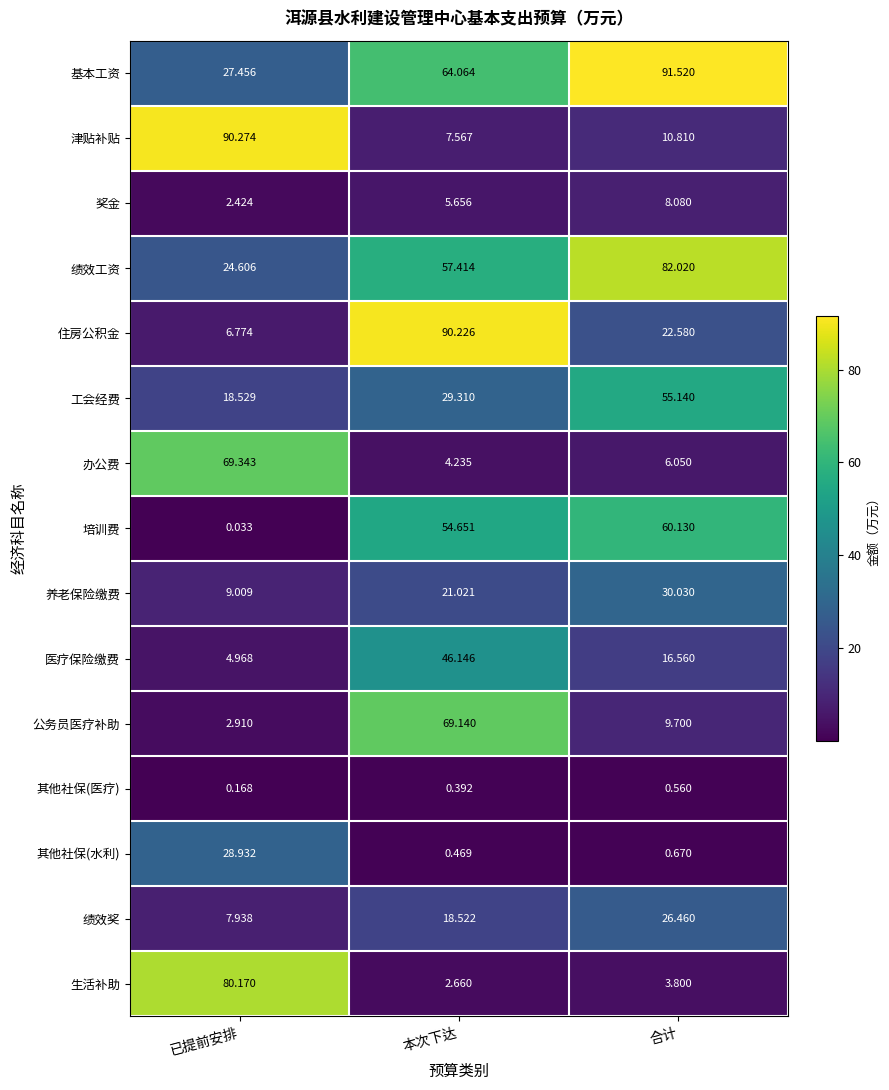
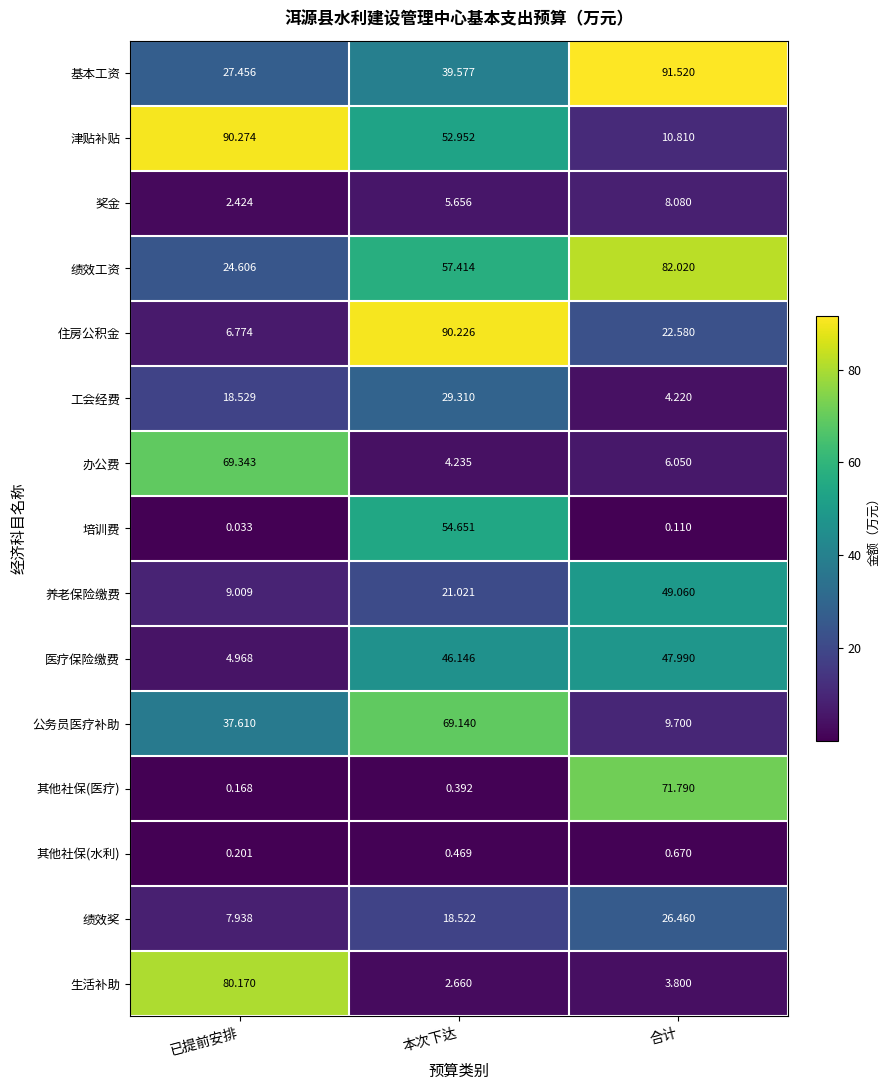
基本工资, 本次下达: 64.064 -> 39.577
津贴补贴, 本次下达: 7.567 -> 52.952
工会经费, 合计: 55.140 -> 4.220
培训费, 合计: 60.130 -> 0.110
养老保险缴费, 合计: 30.030 -> 49.060
医疗保险缴费, 合计: 16.560 -> 47.990
公务员医疗补助, 已提前安排: 2.910 -> 37.610
其他社保(医疗), 合计: 0.560 -> 71.790
其他社保(水利), 已提前安排: 28.932 -> 0.201
